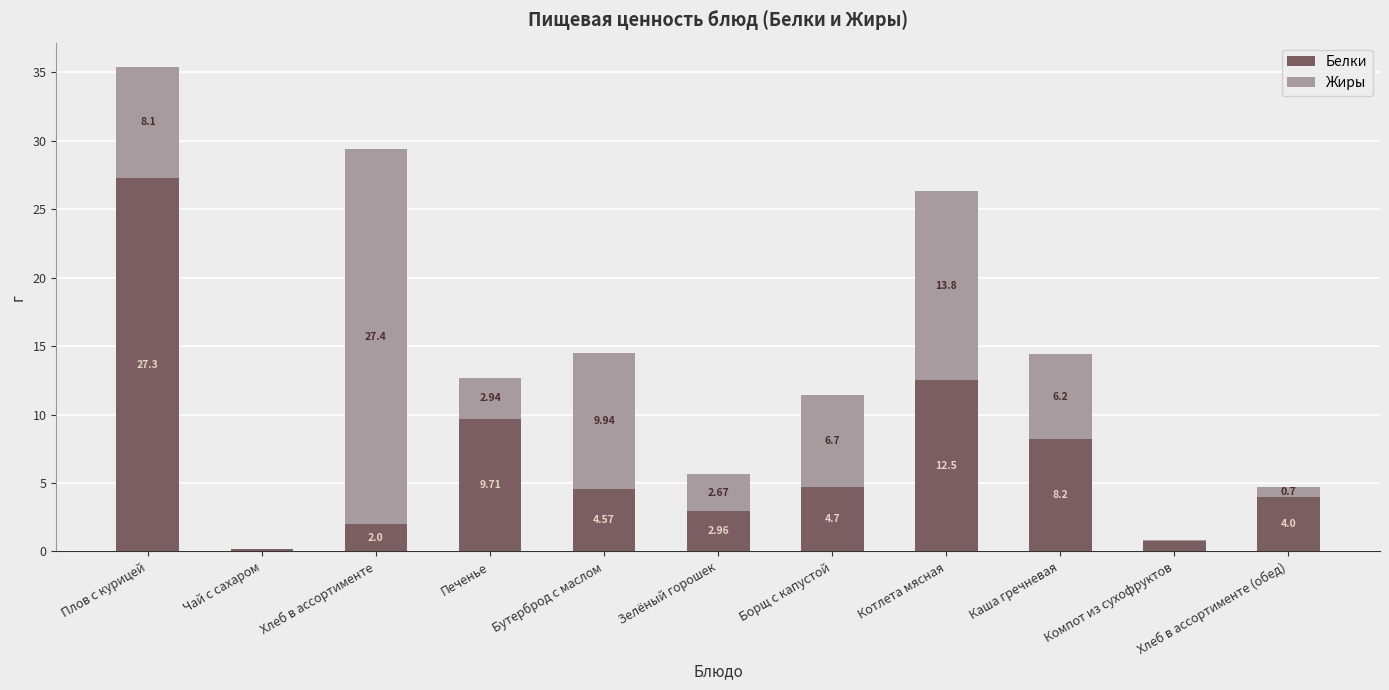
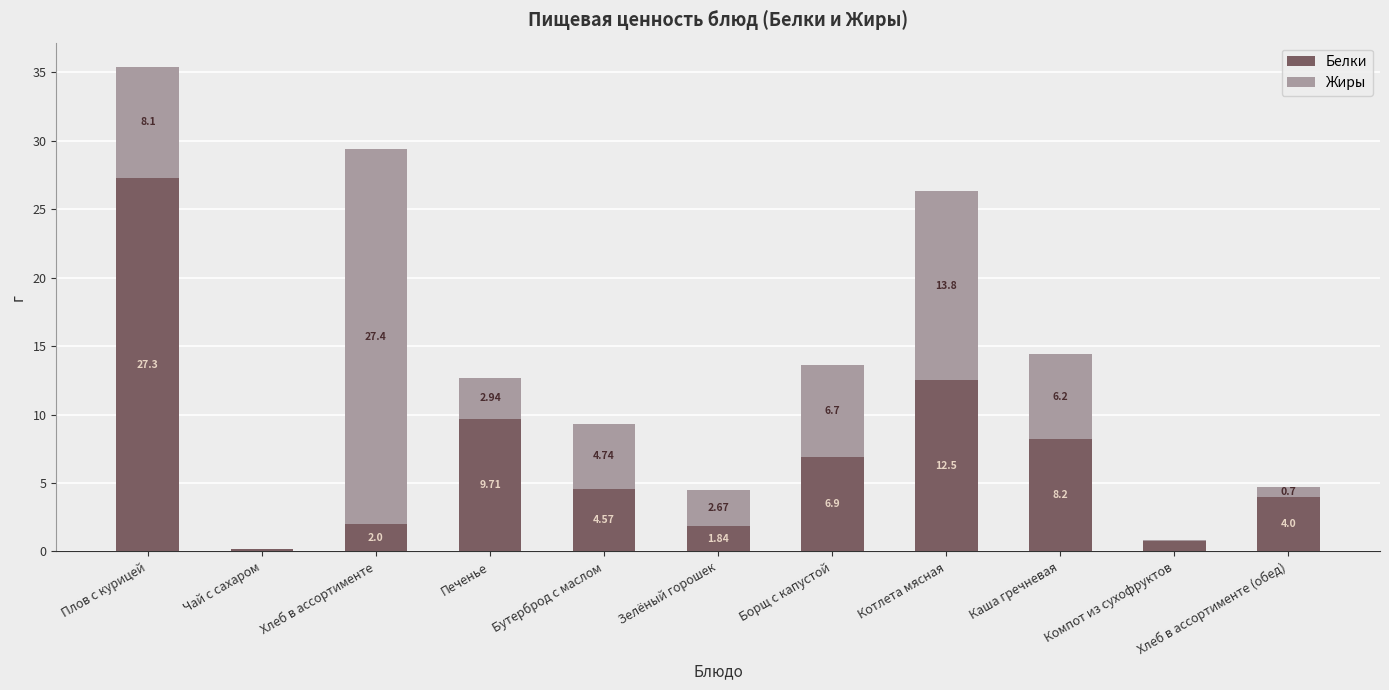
Жиры, Бутерброд с маслом: 9.94 -> 4.74
Белки, Зелёный горошек: 2.96 -> 1.84
Белки, Борщ с капустой: 4.7 -> 6.9
